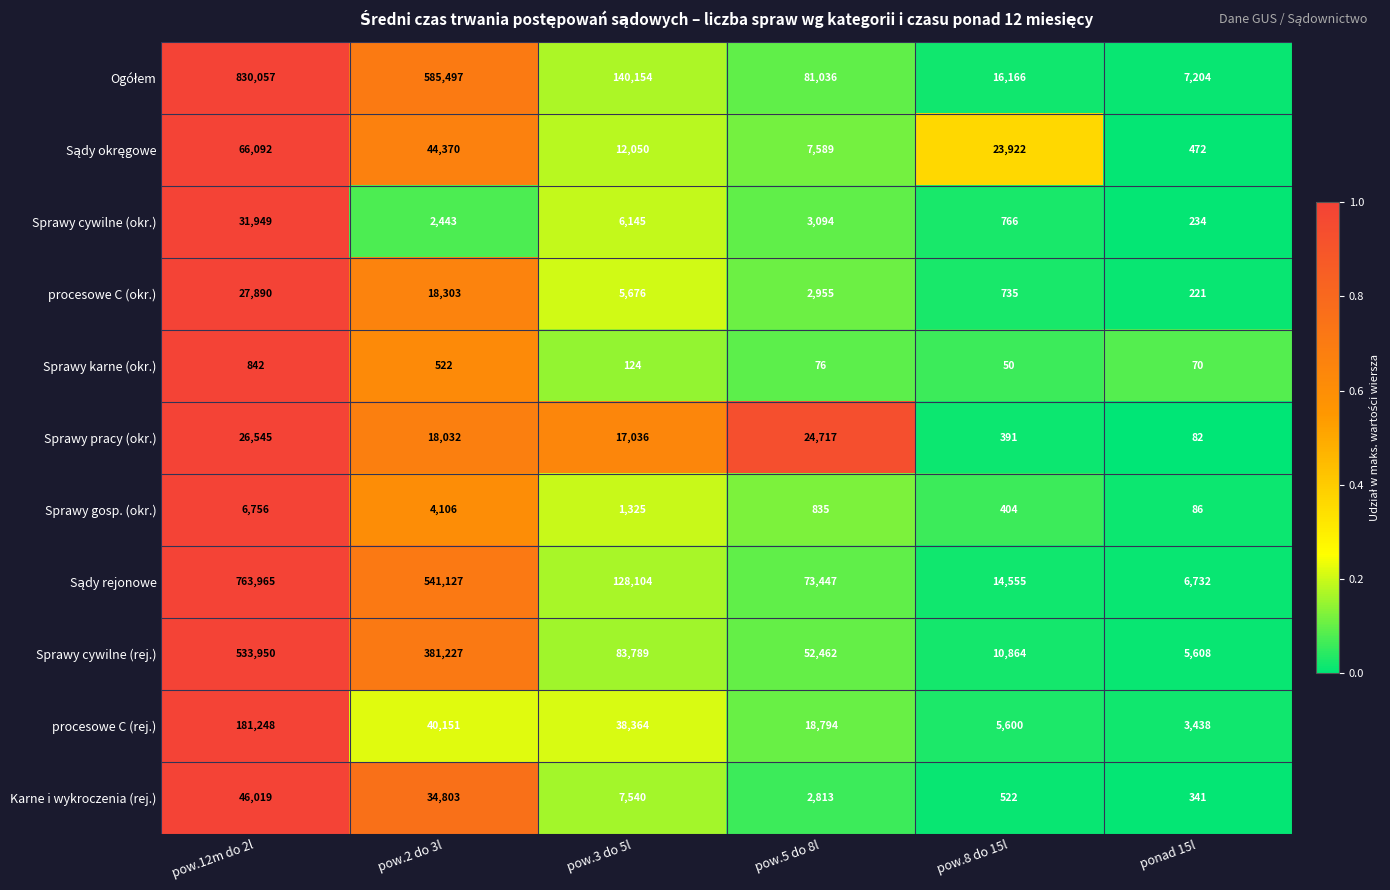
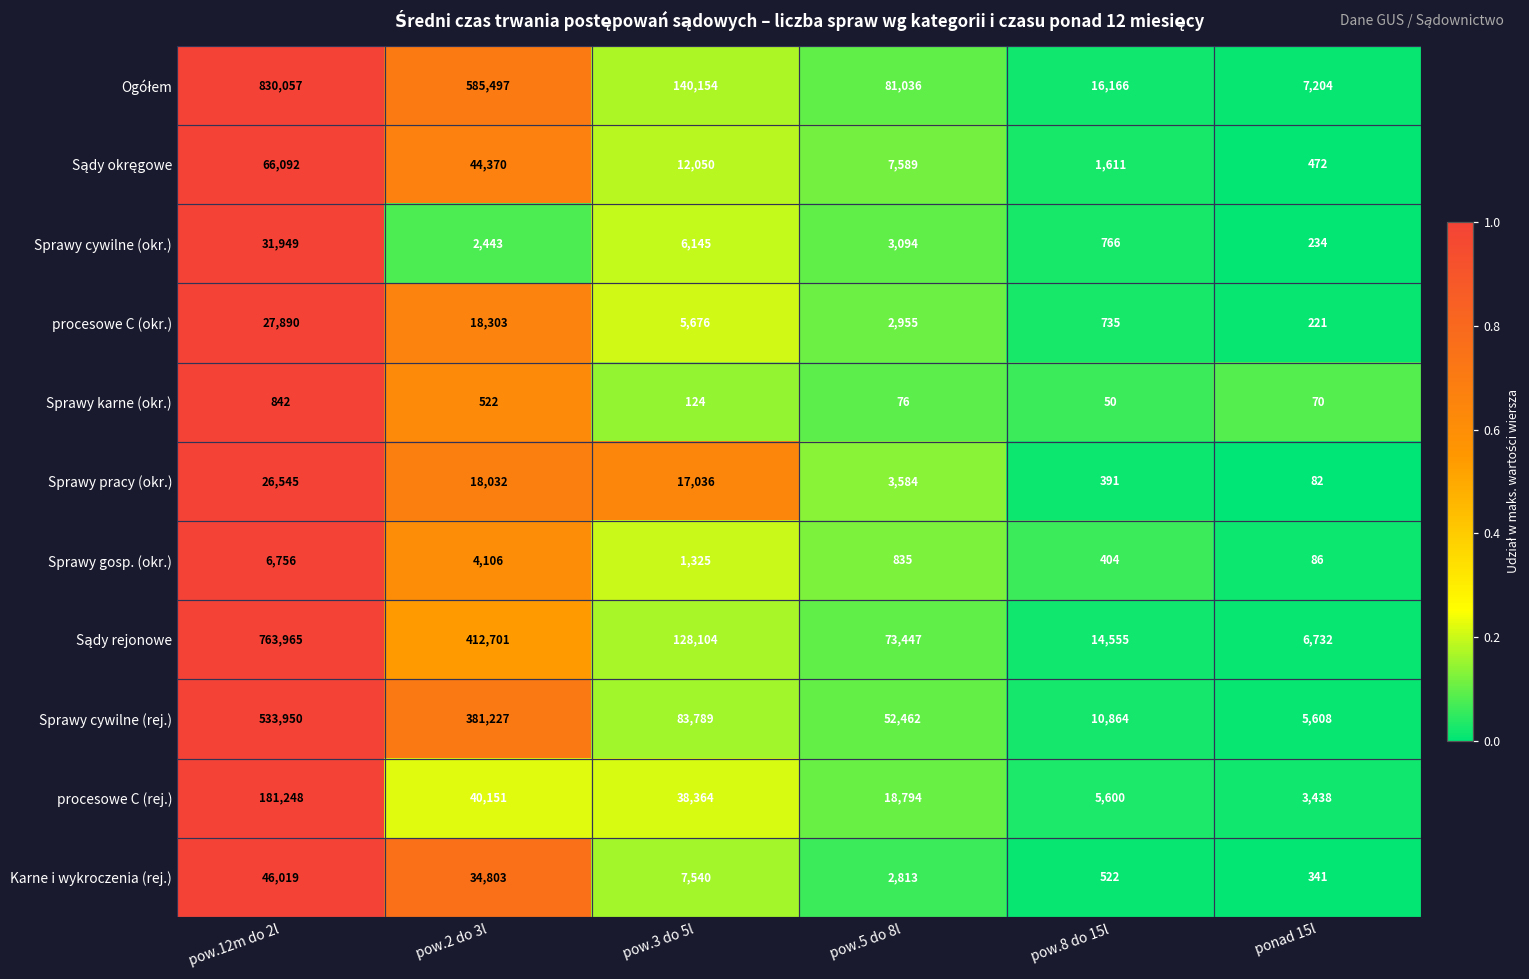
Sądy okręgowe, pow.8 do 15l: 23,922 -> 1,611
Sprawy pracy (okr.), pow.5 do 8l: 24,717 -> 3,584
Sądy rejonowe, pow.2 do 3l: 541,127 -> 412,701
